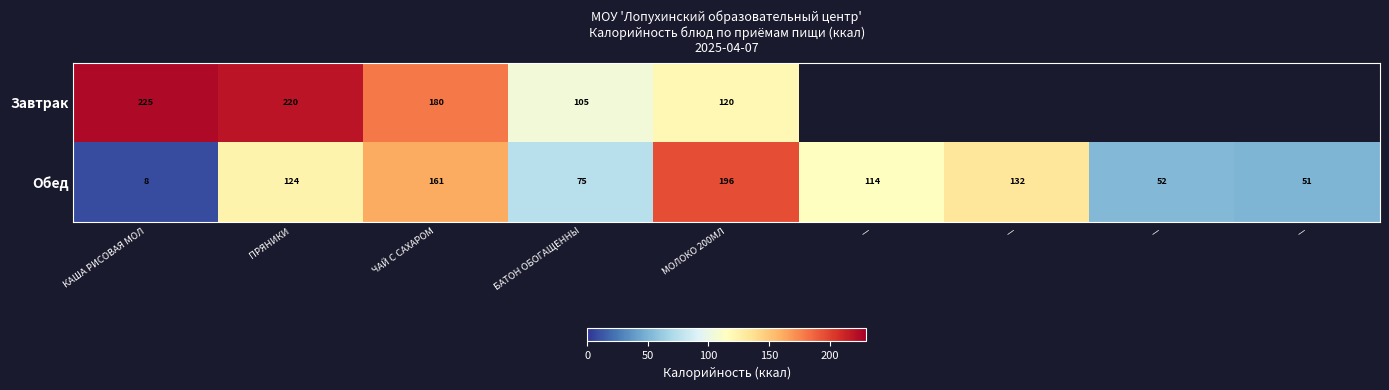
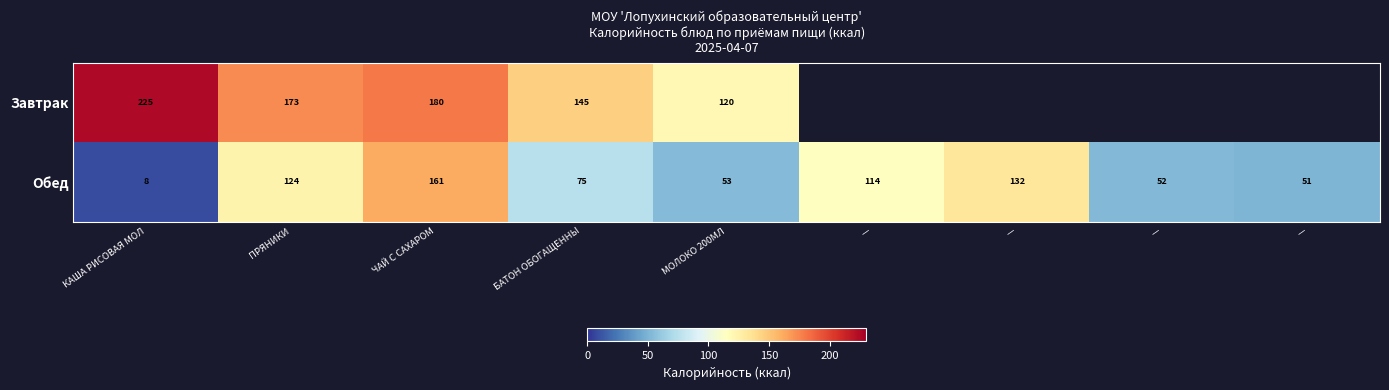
Завтрак, ПРЯНИКИ: 220 -> 173
Завтрак, БАТОН ОБОГАЩЕННЫ: 105 -> 145
Обед, МОЛОКО 200МЛ: 196 -> 53
